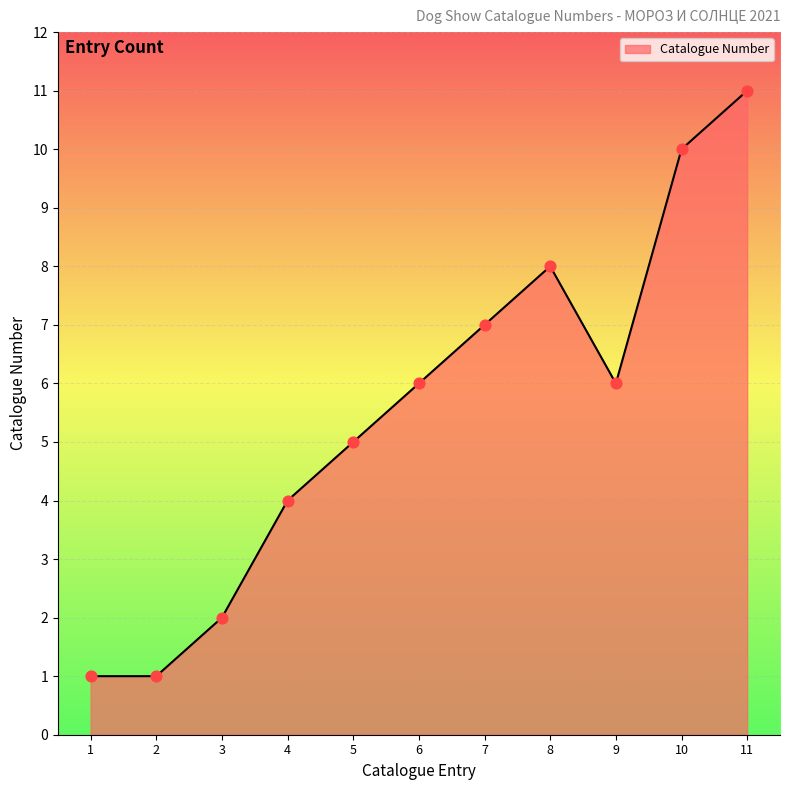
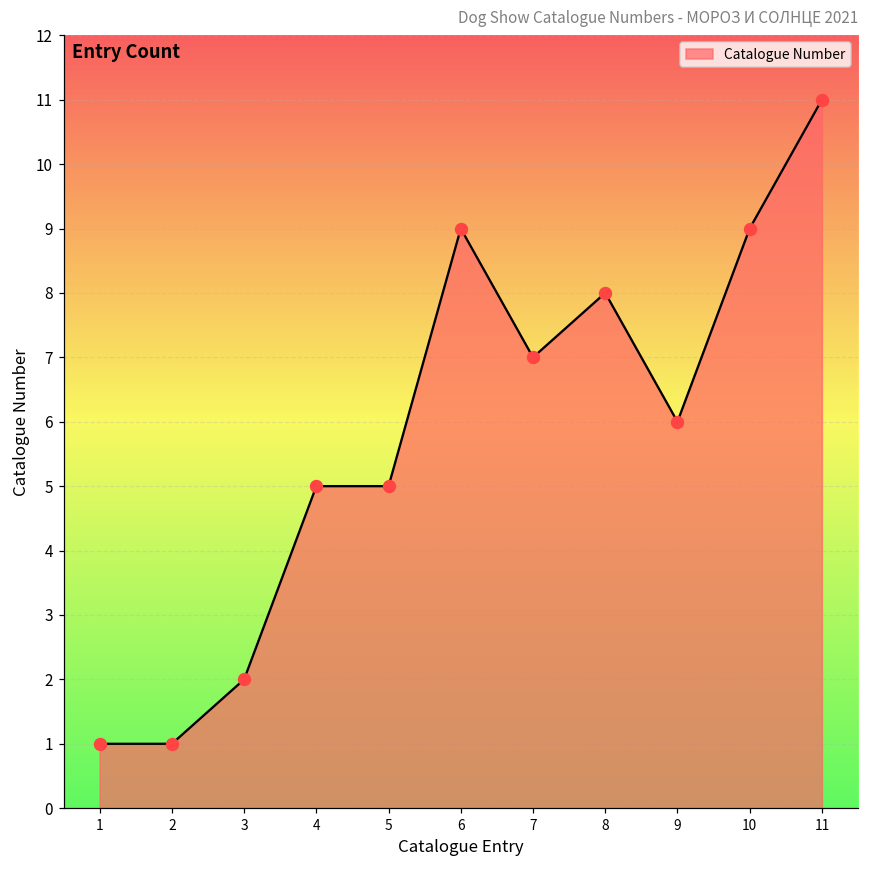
4: 4 -> 5
6: 6 -> 9
10: 10 -> 9
